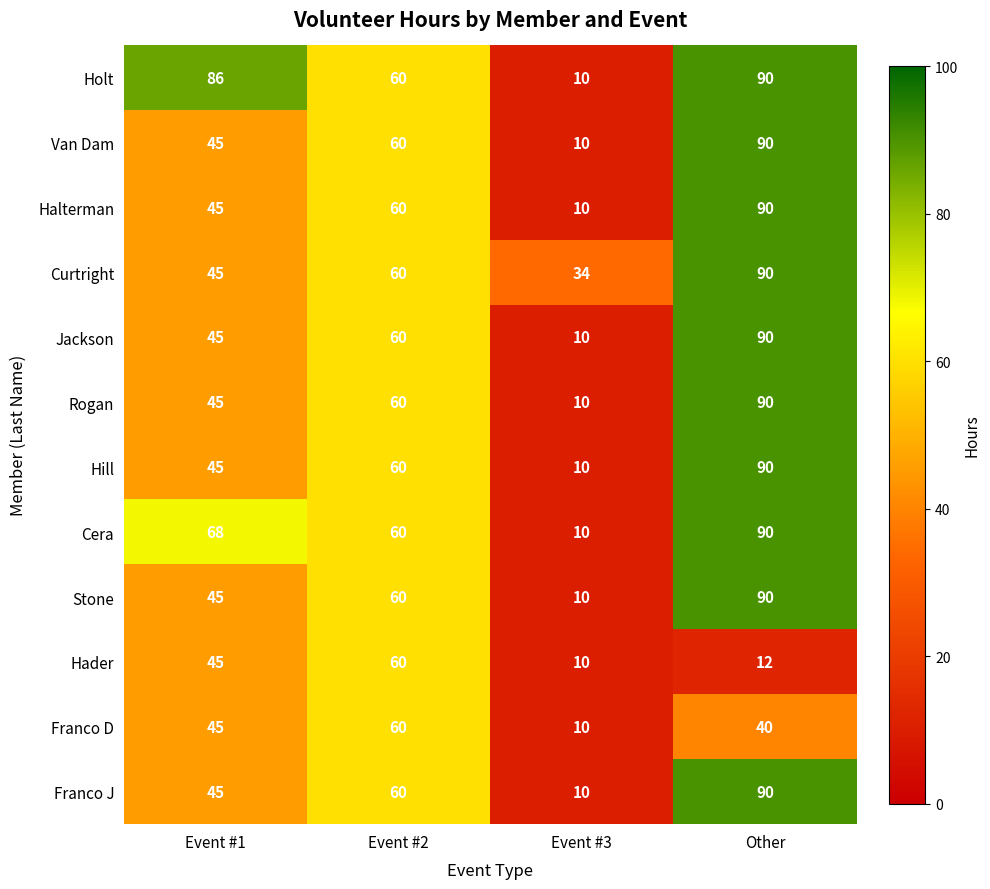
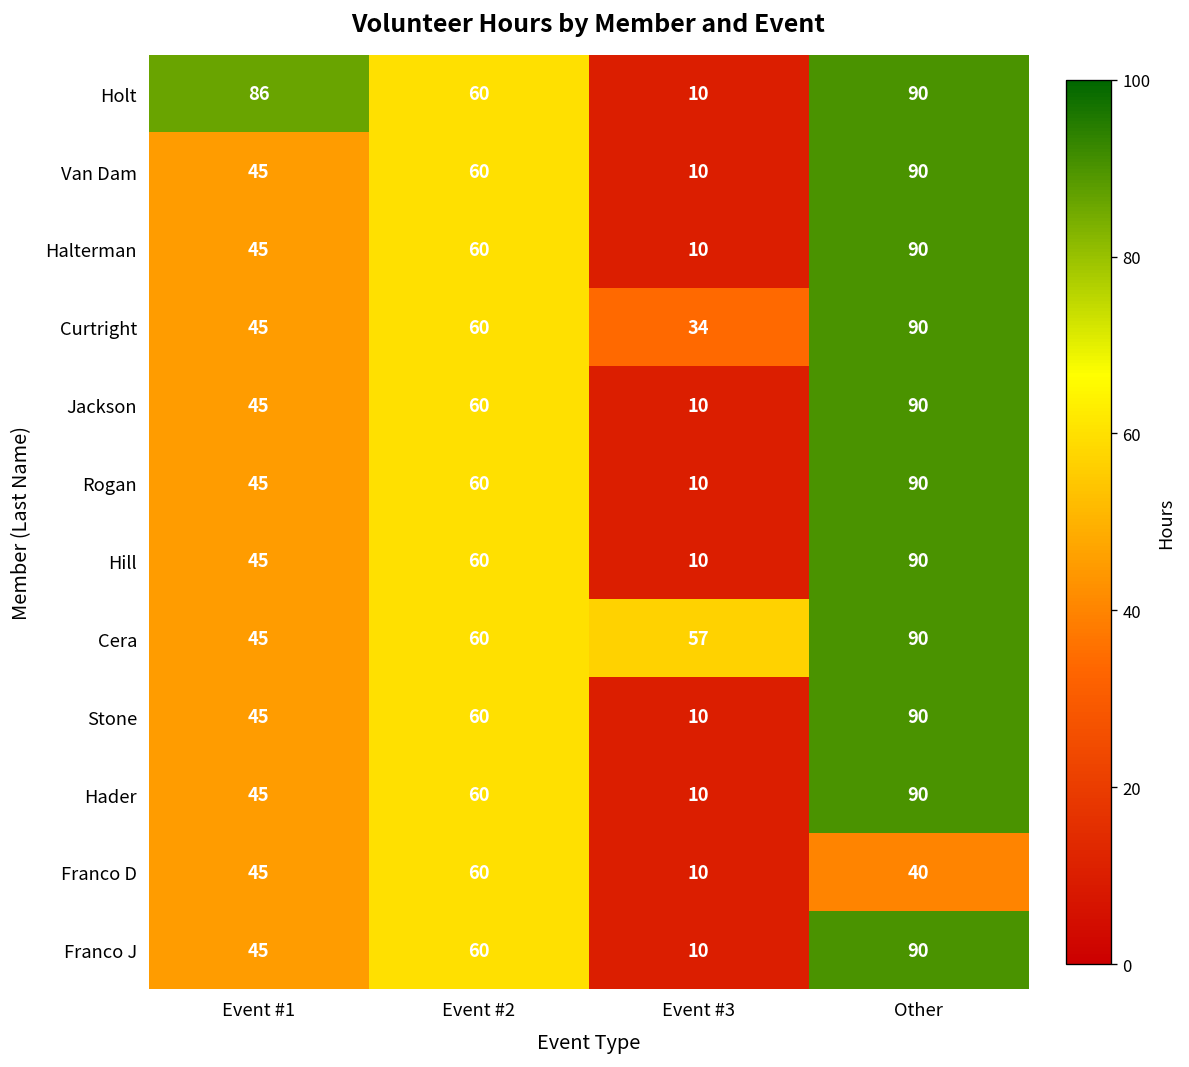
Cera, Event #1: 68 -> 45
Cera, Event #3: 10 -> 57
Hader, Other: 12 -> 90
